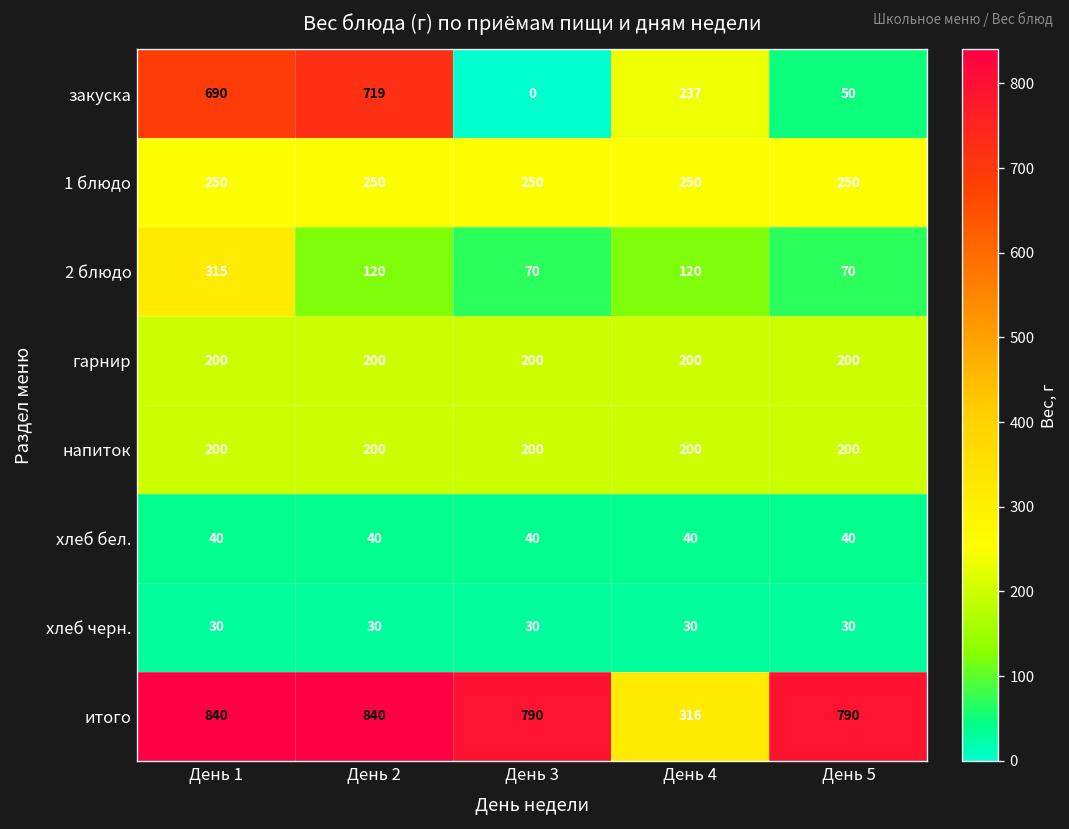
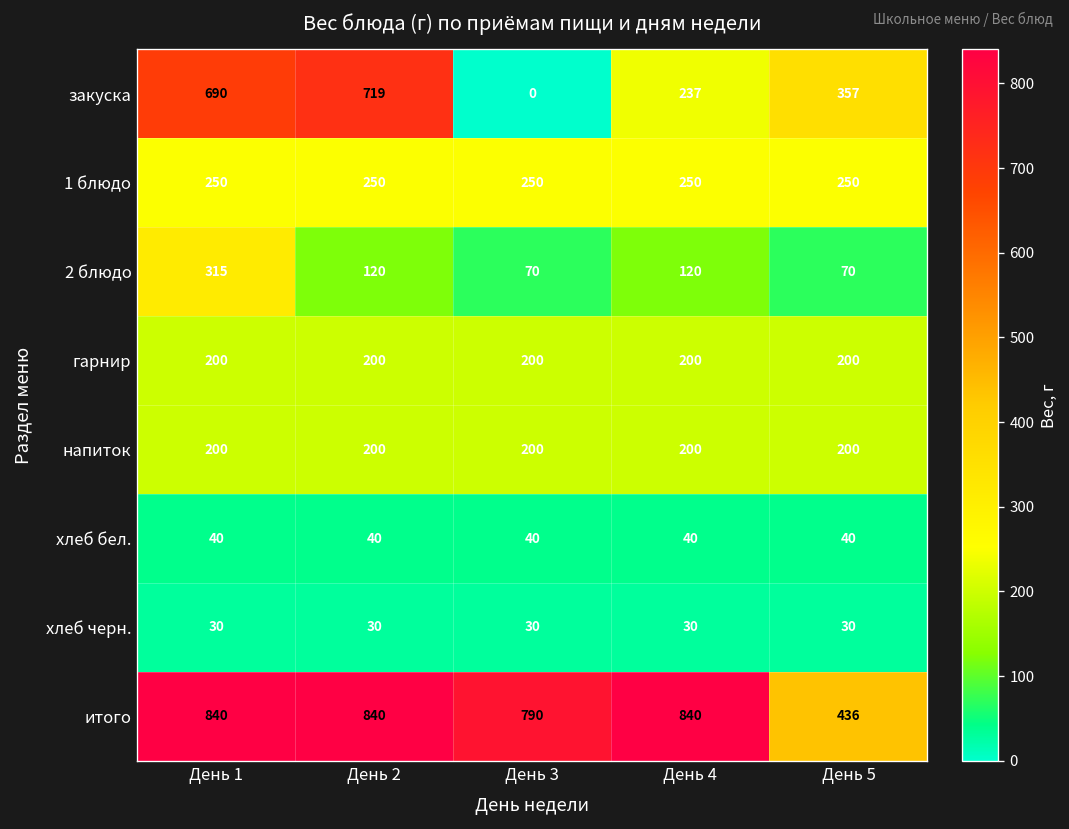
закуска, День 5: 50 -> 357
итого, День 4: 316 -> 840
итого, День 5: 790 -> 436
